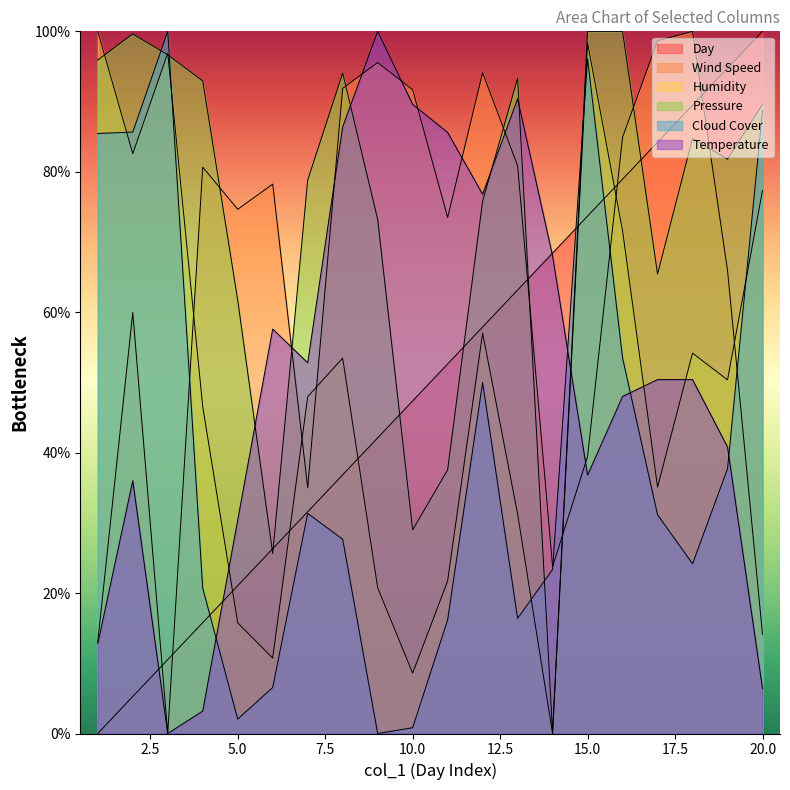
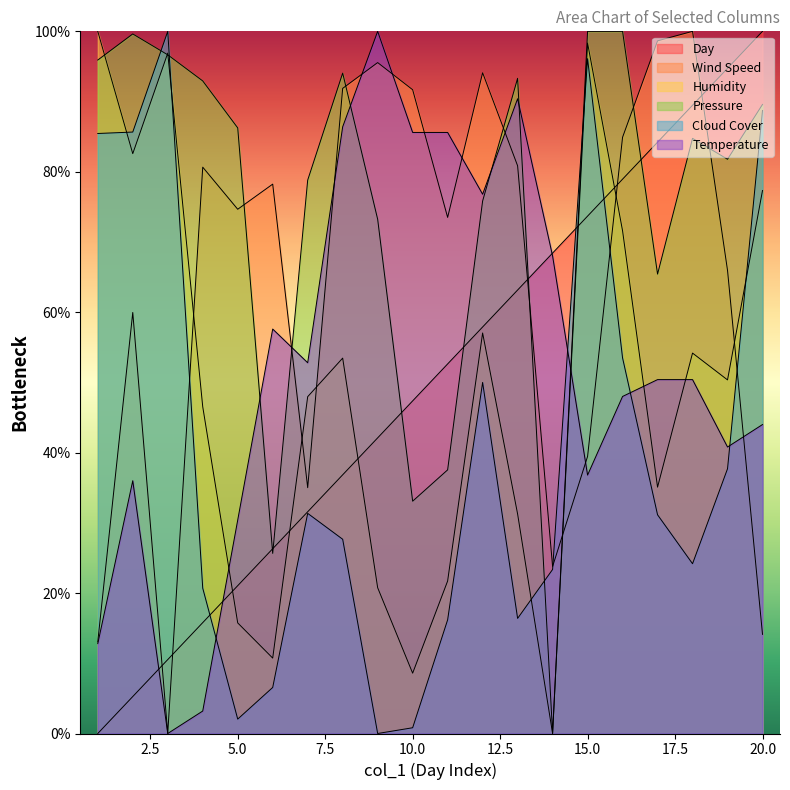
Pressure, 5.0: 62% -> 86%
Pressure, 10.0: 29% -> 33%
Temperature, 10.0: 90% -> 86%
Temperature, 20.0: 6% -> 44%
